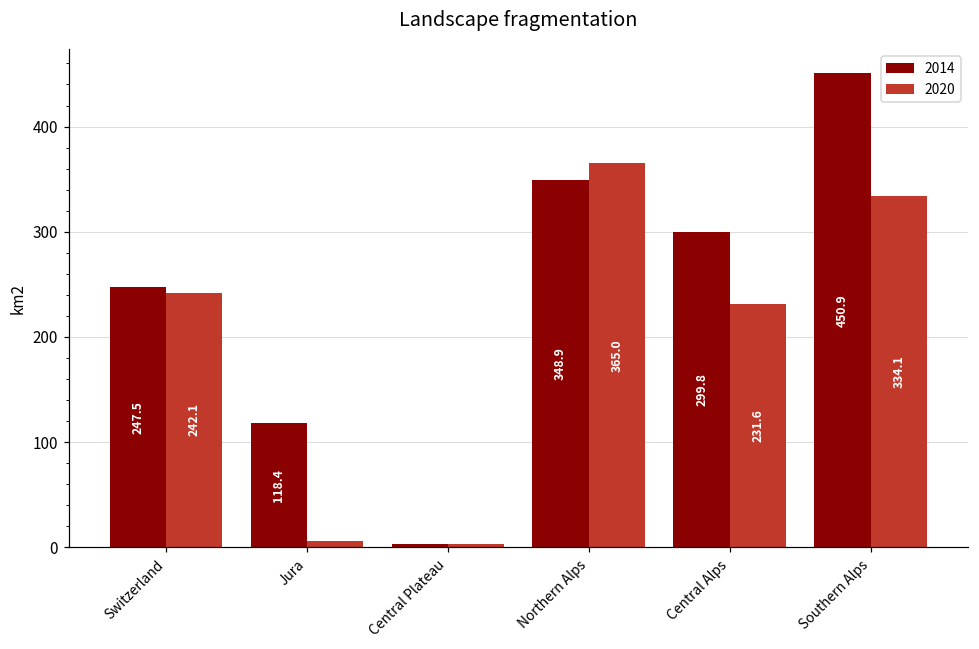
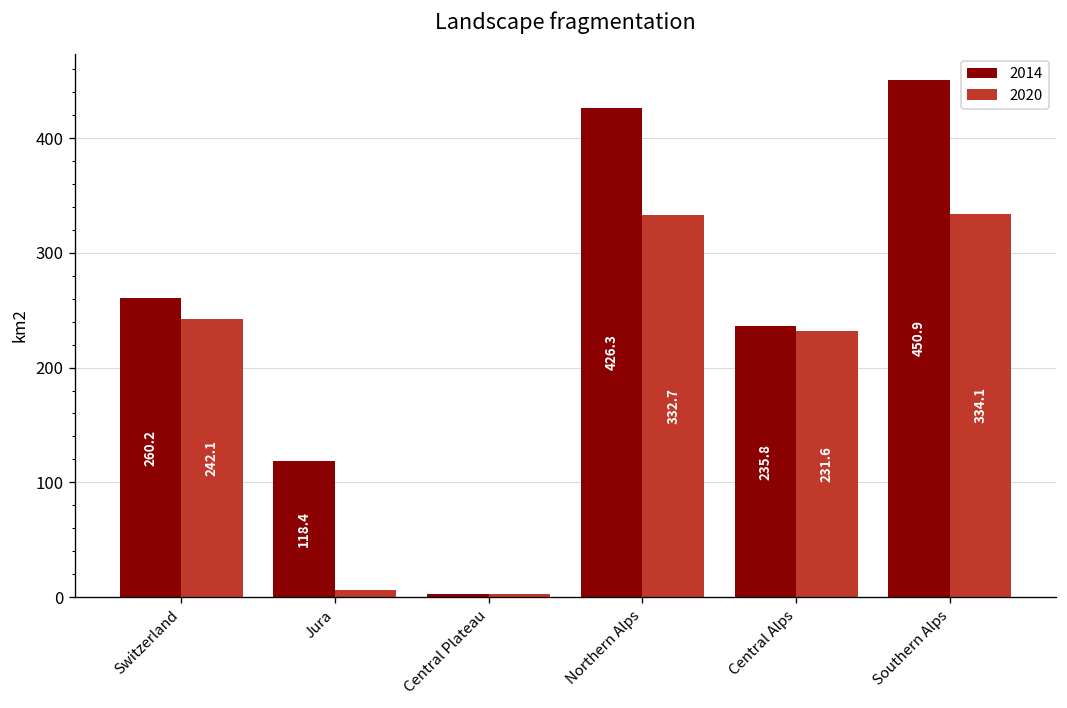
2014, Switzerland: 247.5 -> 260.2
2014, Northern Alps: 348.9 -> 426.3
2020, Northern Alps: 365.0 -> 332.7
2014, Central Alps: 299.8 -> 235.8
